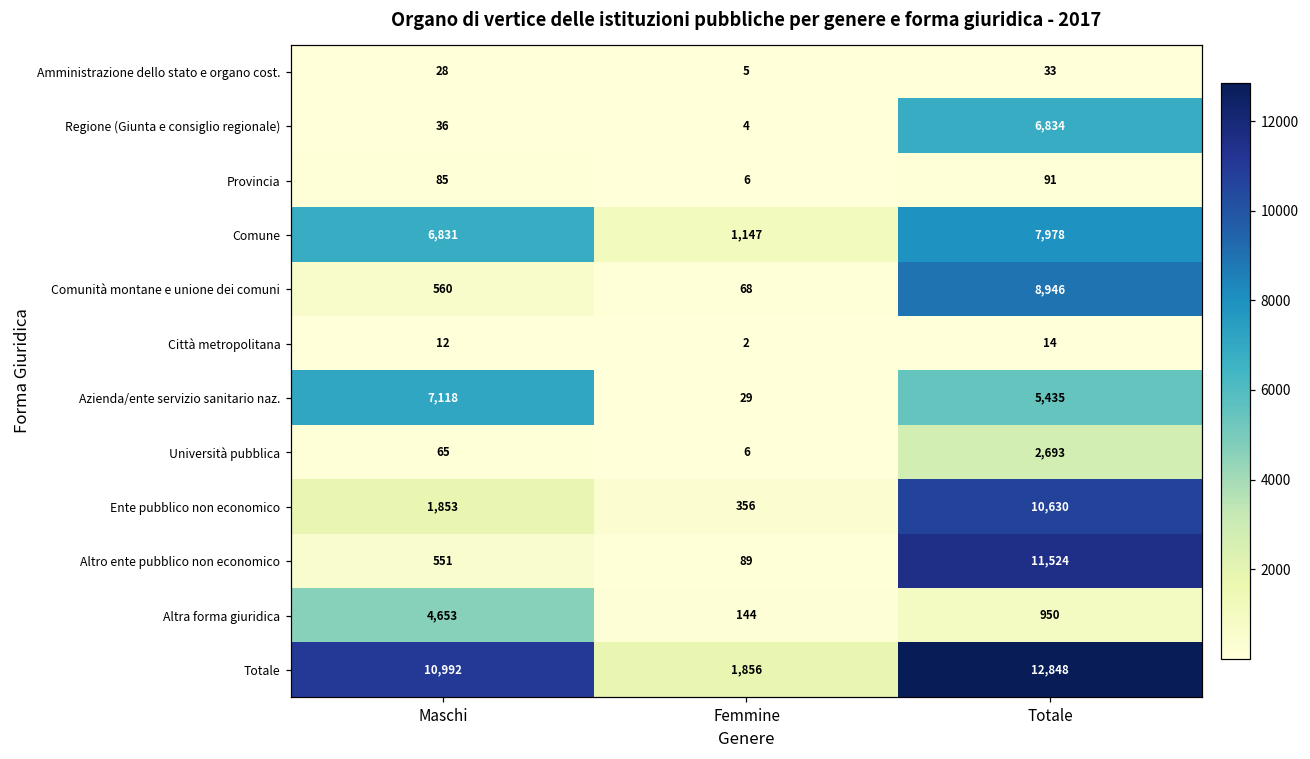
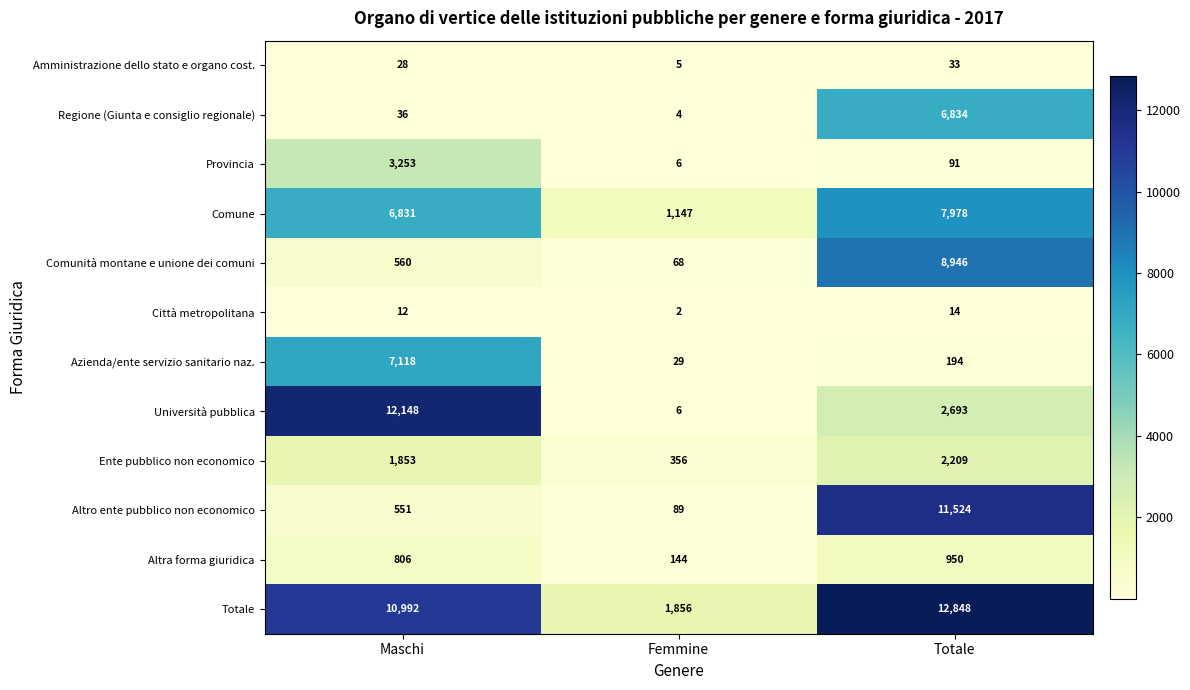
Provincia, Maschi: 85 -> 3,253
Azienda/ente servizio sanitario naz., Totale: 5,435 -> 194
Università pubblica, Maschi: 65 -> 12,148
Ente pubblico non economico, Totale: 10,630 -> 2,209
Altra forma giuridica, Maschi: 4,653 -> 806
